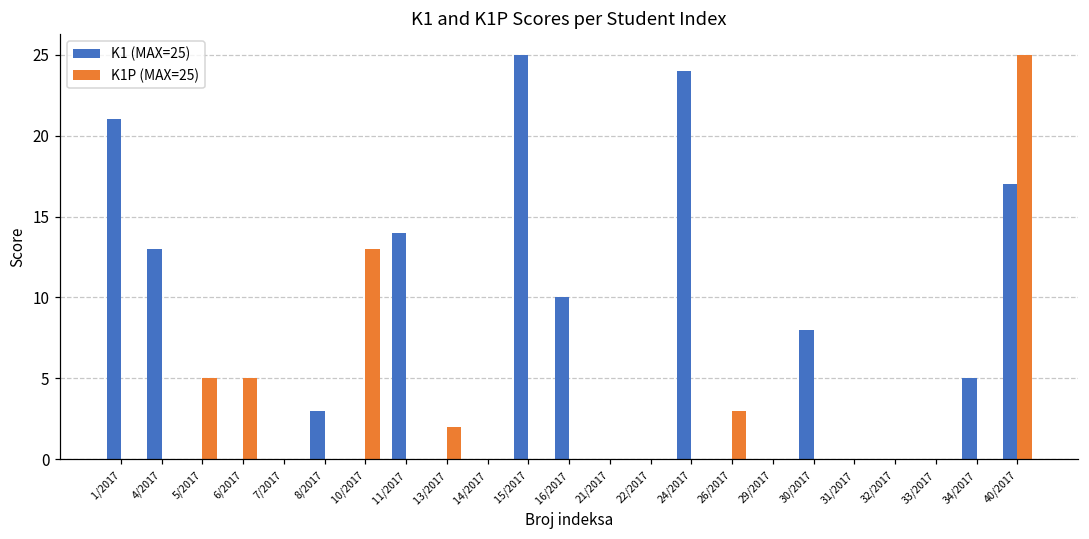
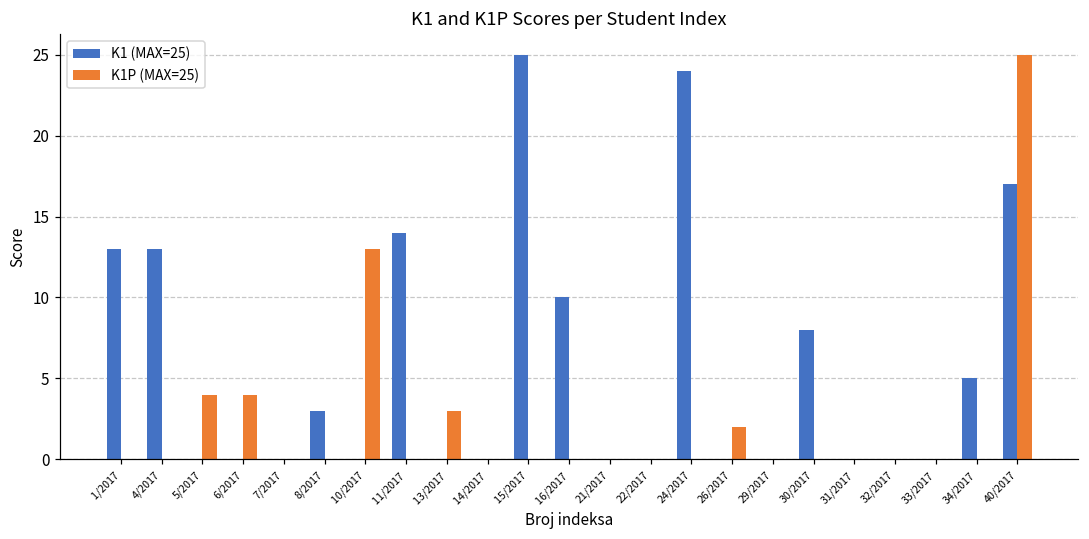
K1 (MAX=25), 1/2017: 21 -> 13
K1P (MAX=25), 5/2017: 5 -> 4
K1P (MAX=25), 6/2017: 5 -> 4
K1P (MAX=25), 13/2017: 2 -> 3
K1P (MAX=25), 26/2017: 3 -> 2
